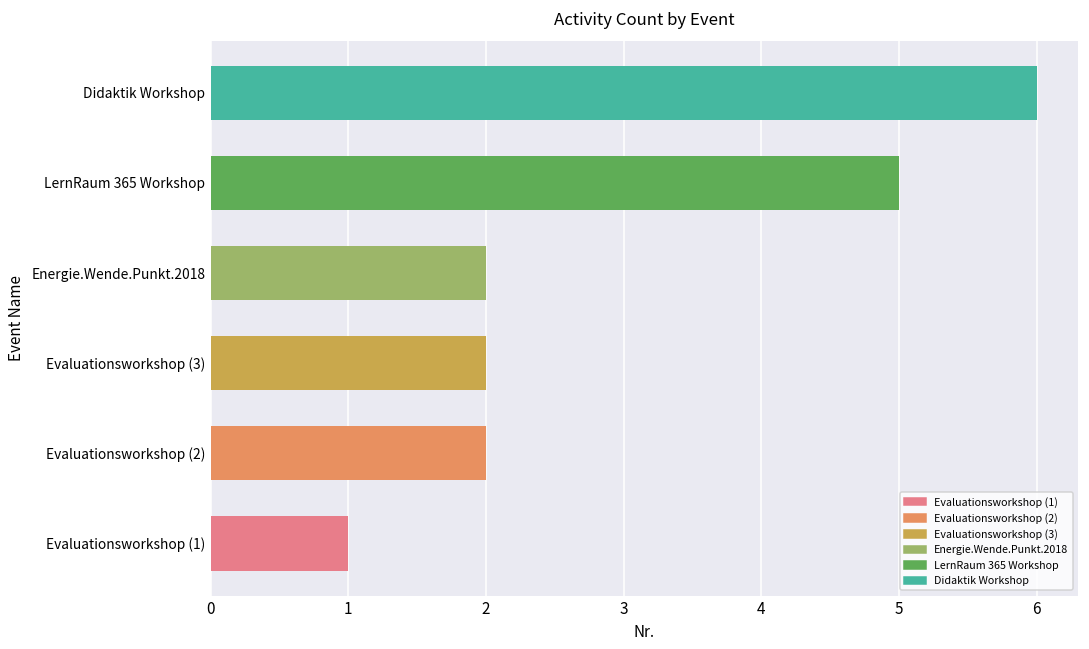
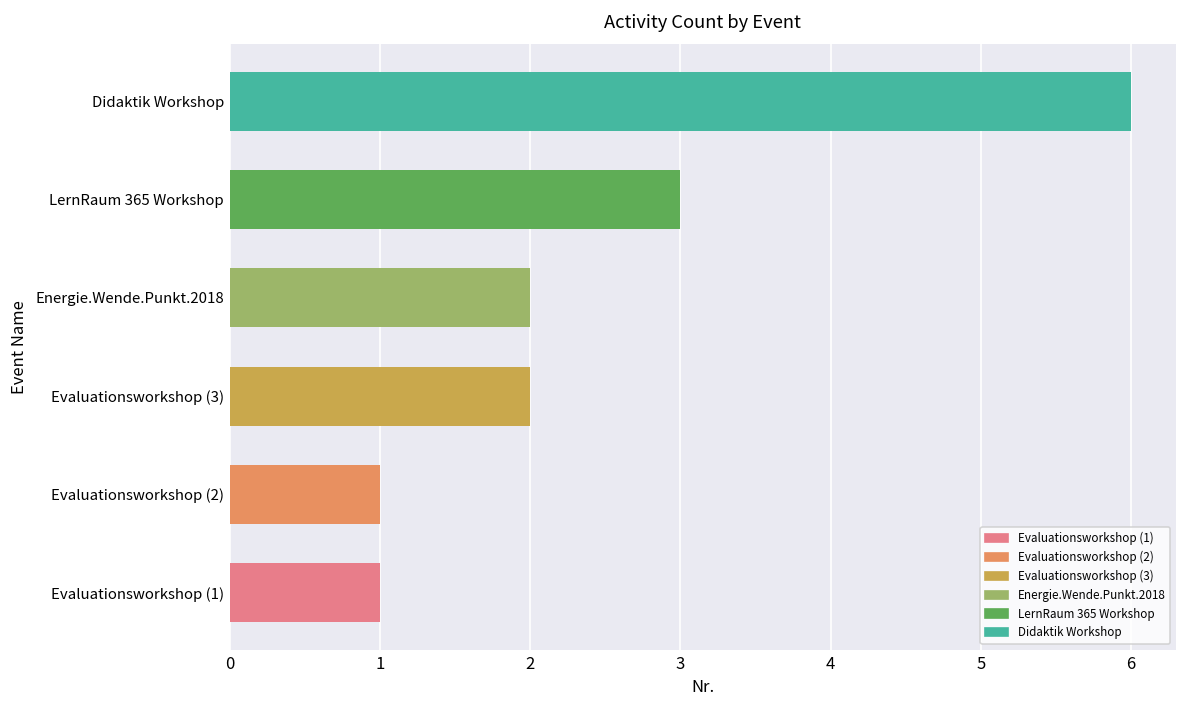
LernRaum 365 Workshop: 5 -> 3
Evaluationsworkshop (2): 2 -> 1
